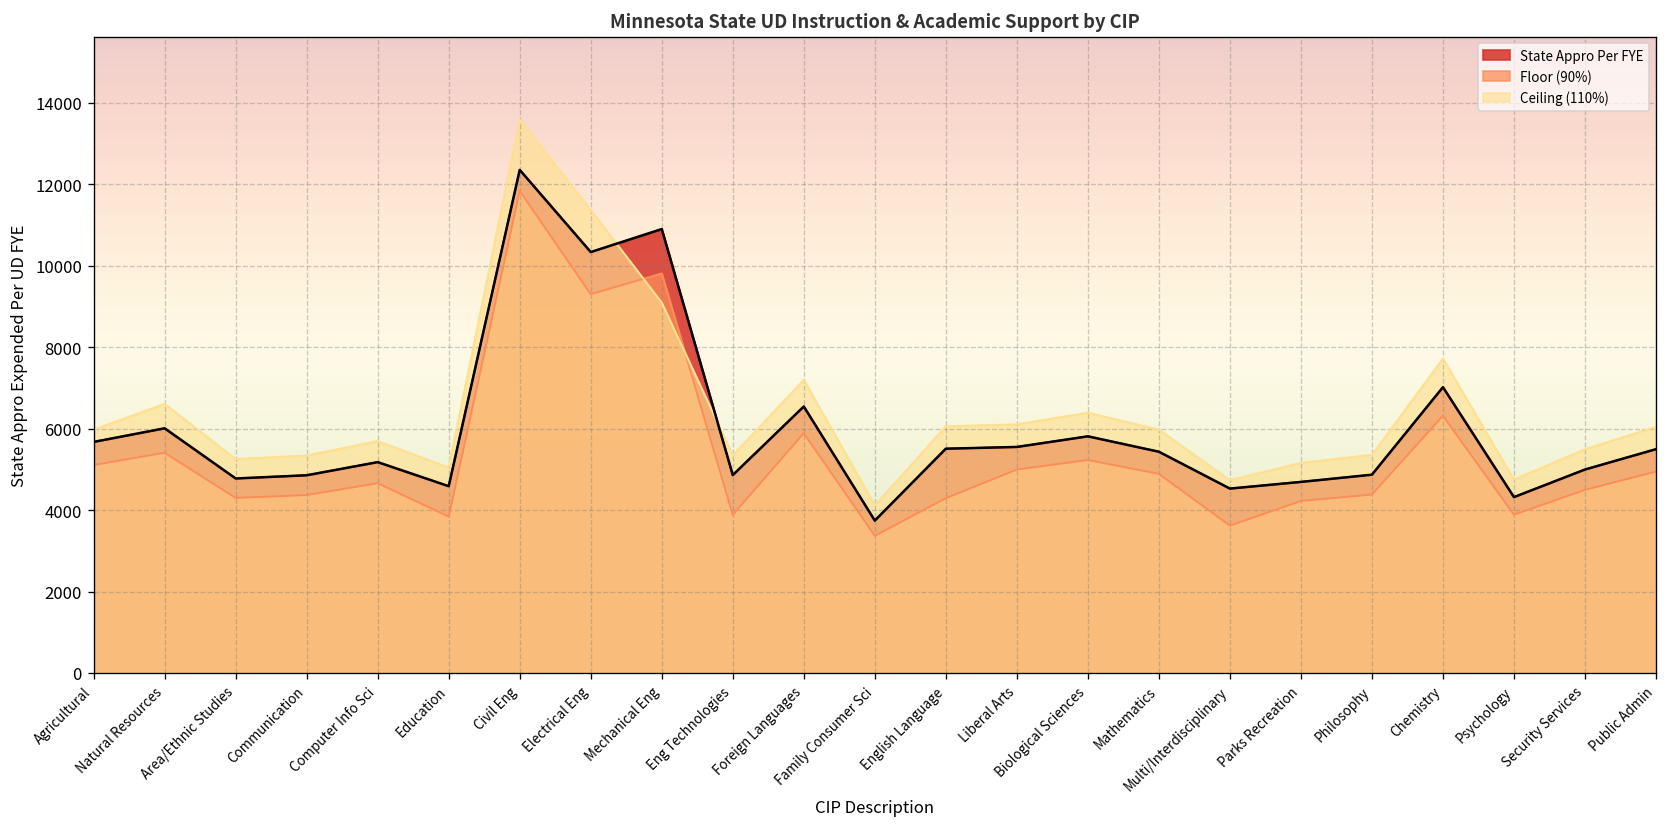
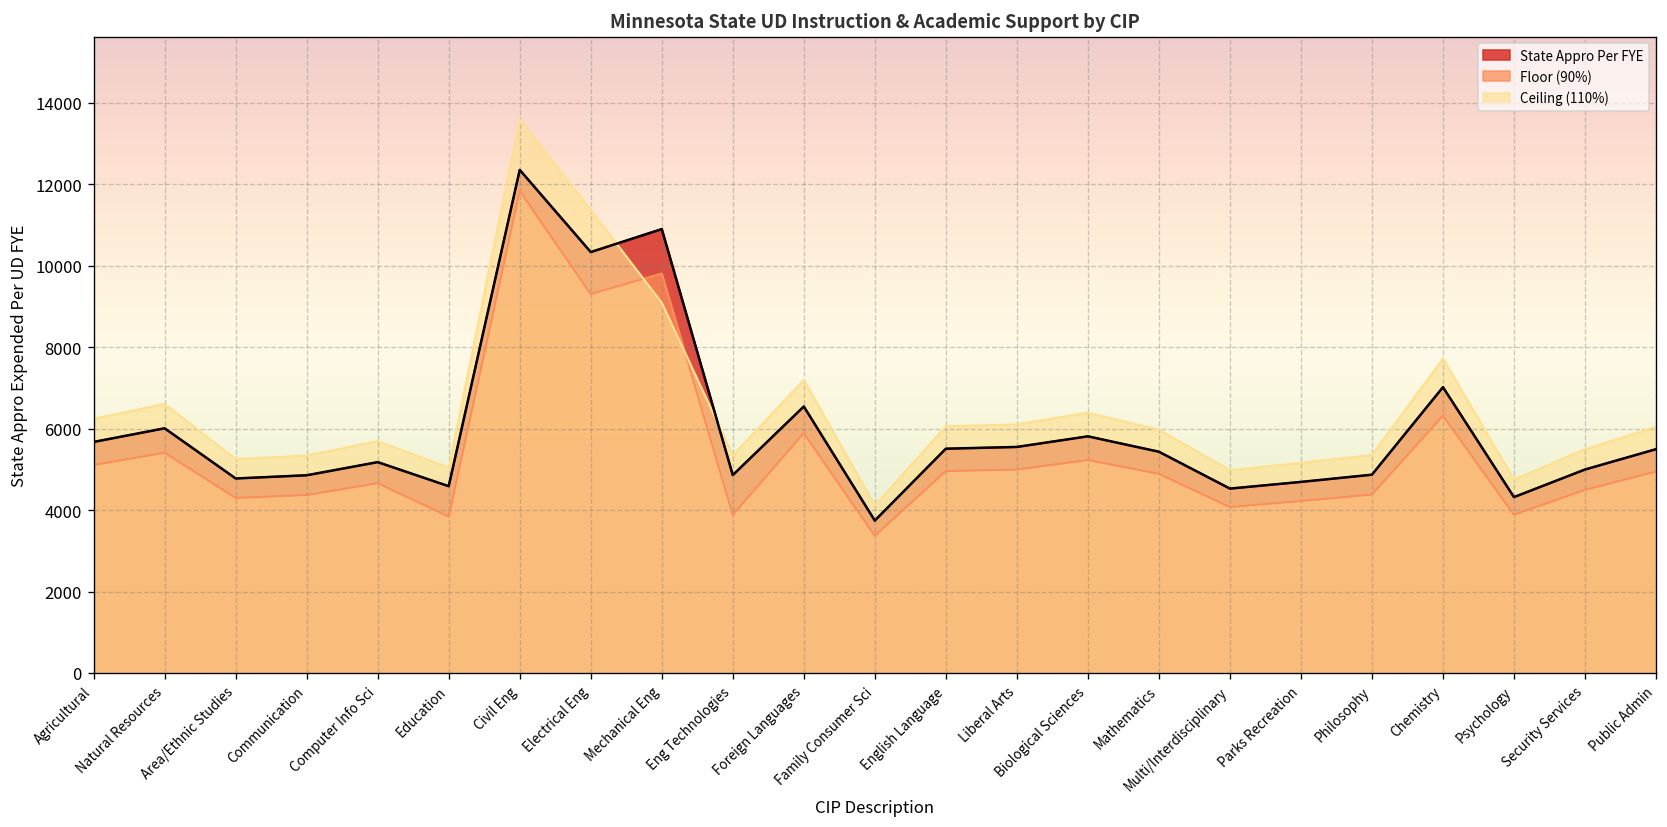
Ceiling (110%), Agricultural: 6000 -> 6200
Floor (90%), English Language: 4300 -> 5000
Floor (90%), Multi/Interdisciplinary: 3600 -> 4100
Ceiling (110%), Multi/Interdisciplinary: 4700 -> 5000
